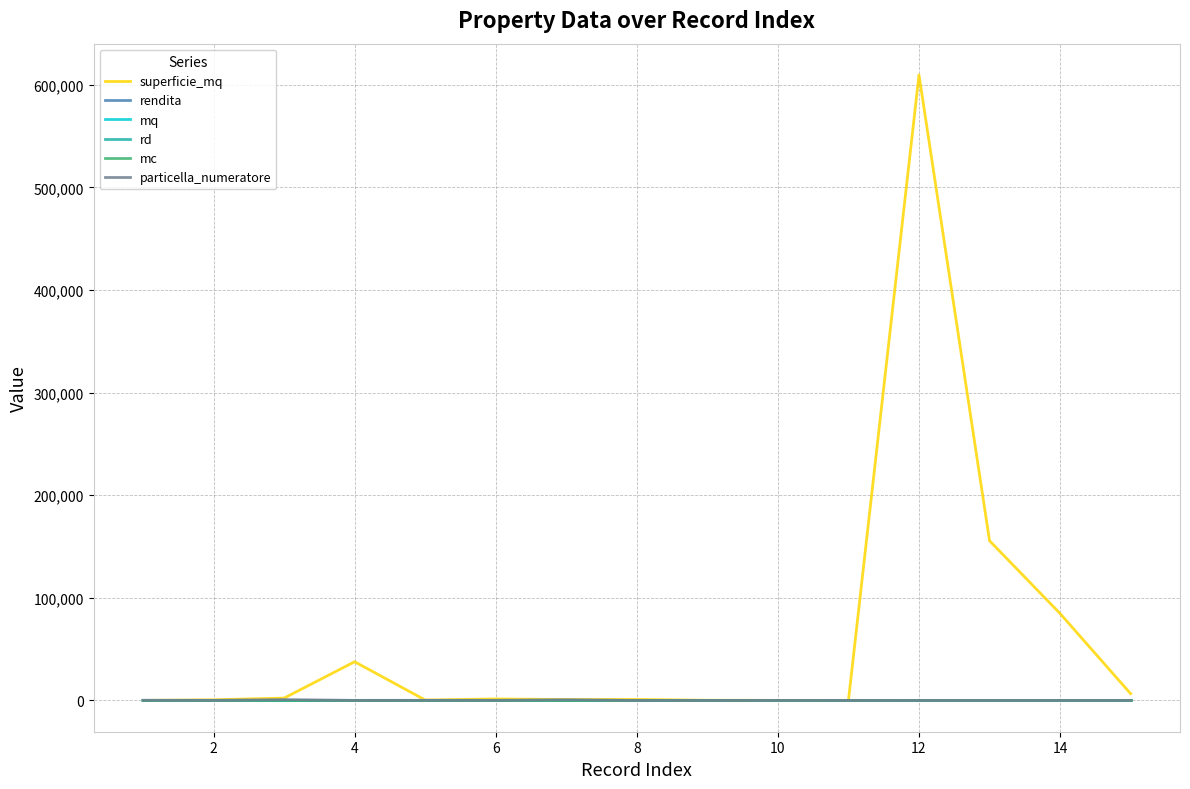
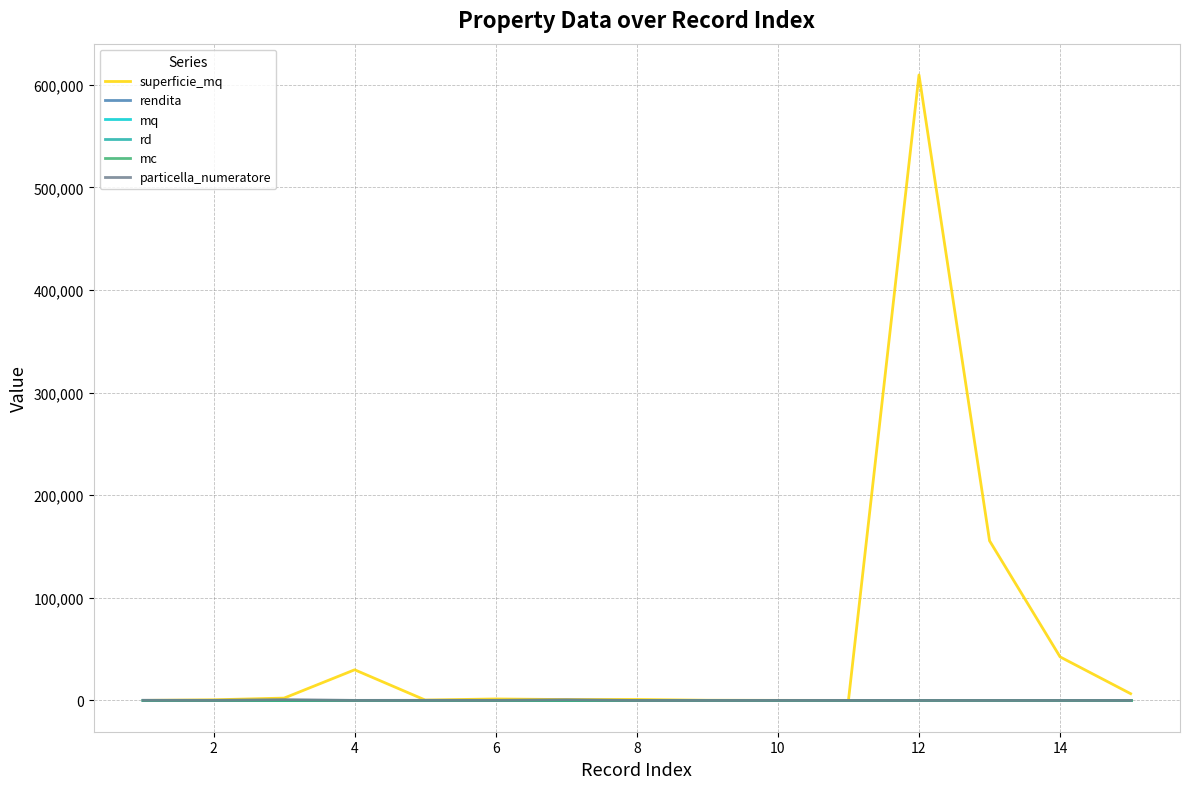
superficie_mq, 4: 38,000 -> 30,000
superficie_mq, 14: 85,000 -> 42,000
